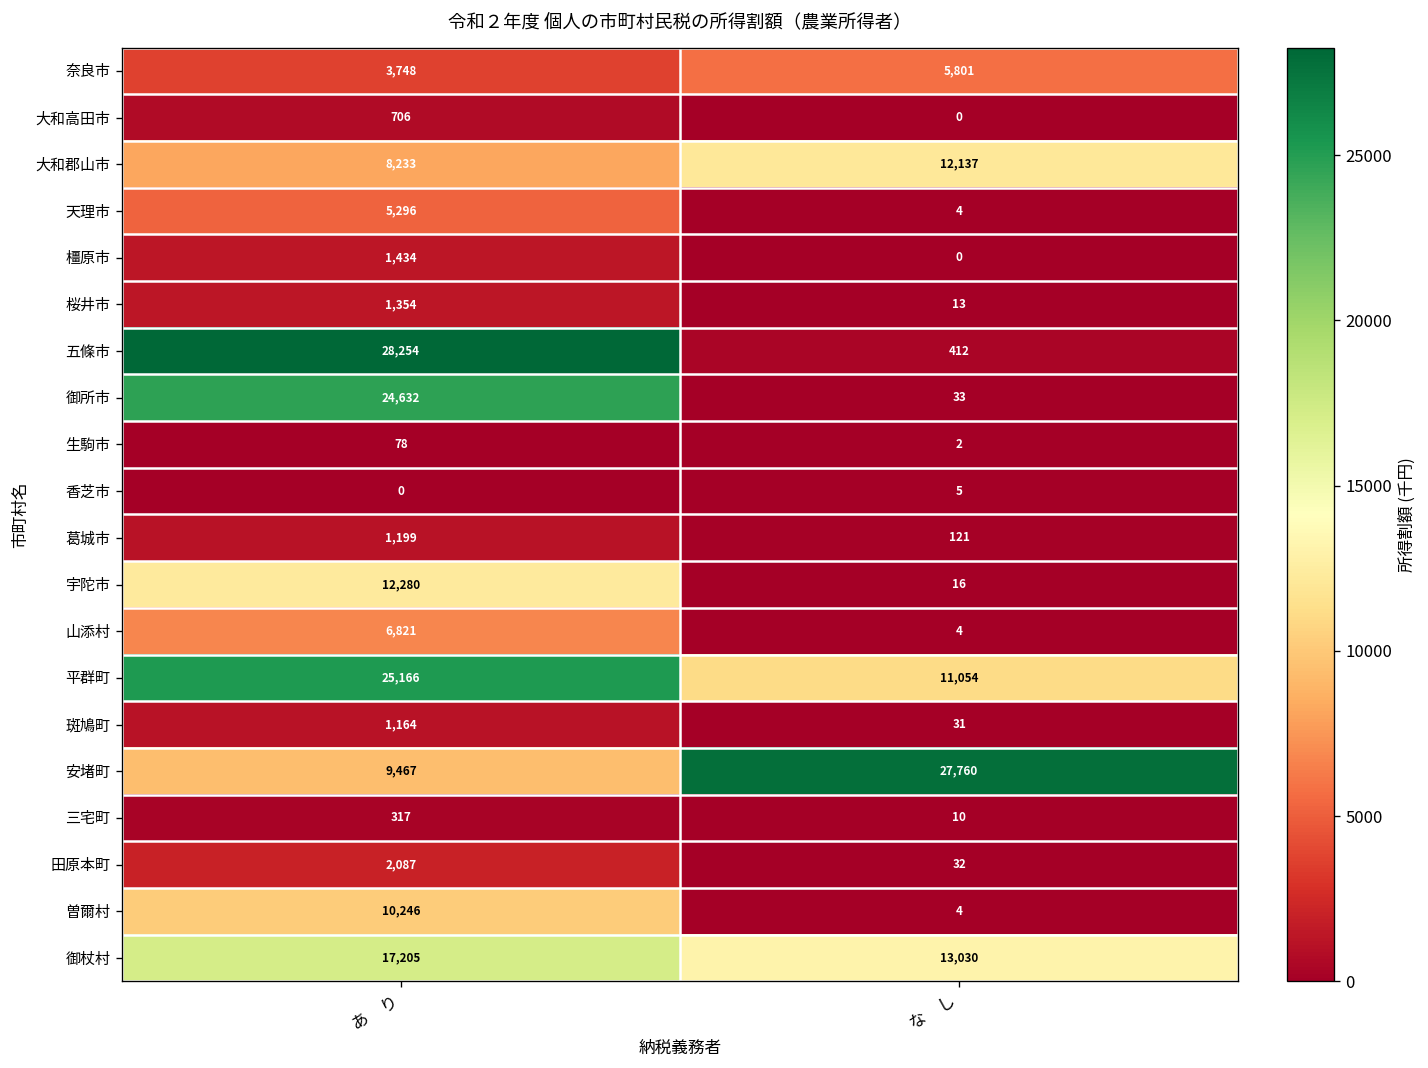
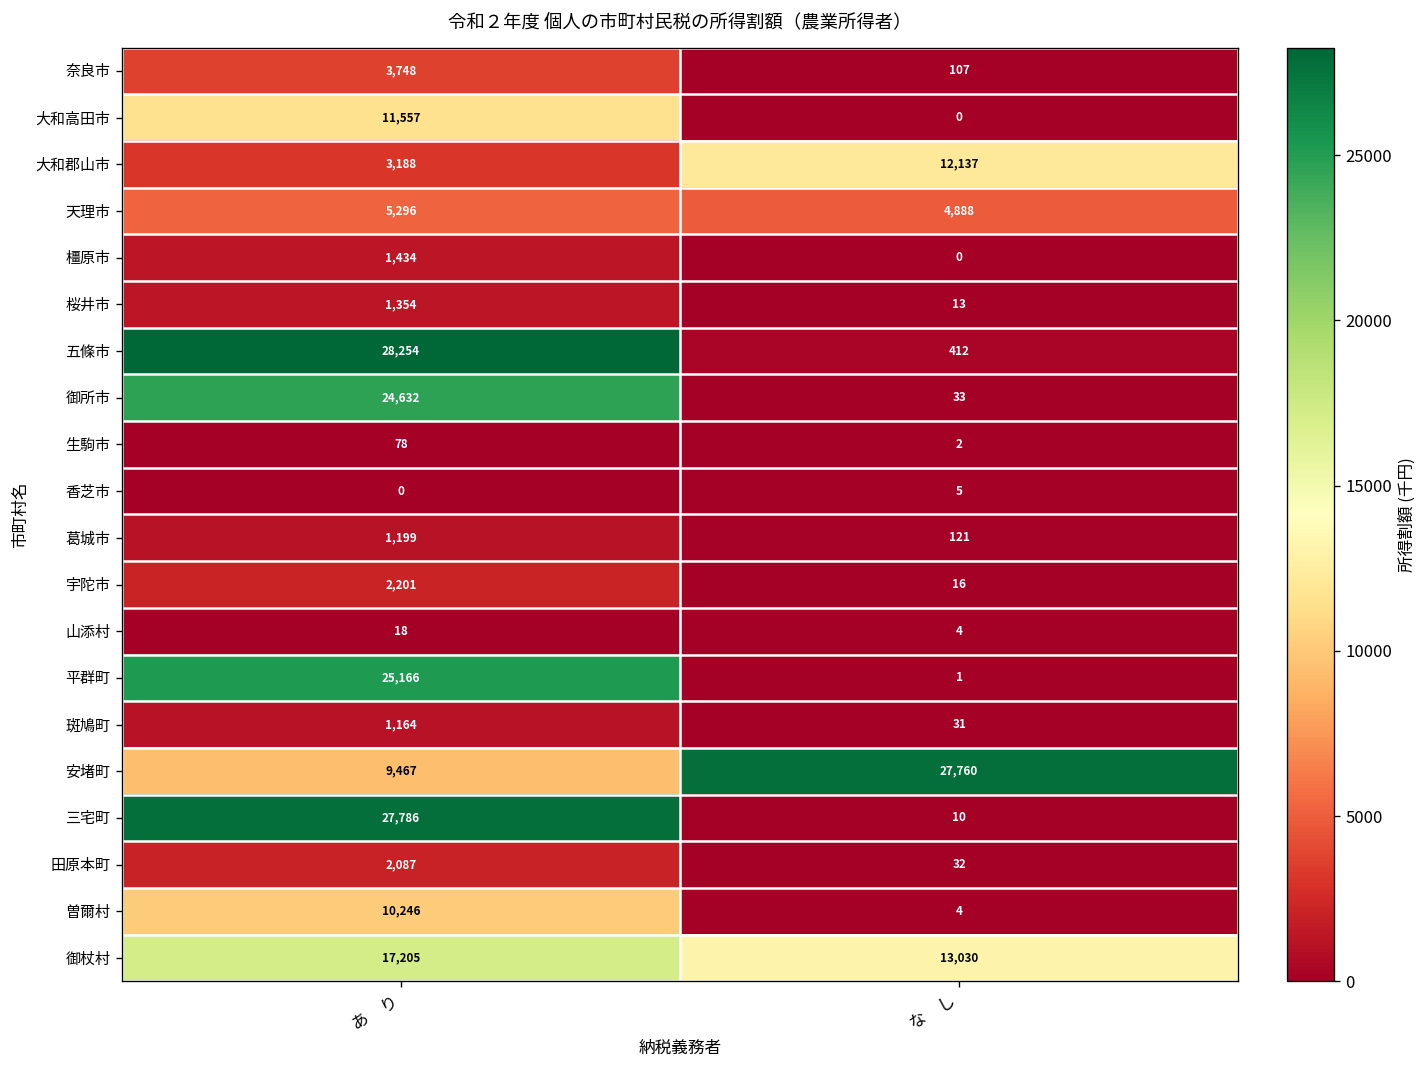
奈良市, な し: 5,801 -> 107
大和高田市, あ り: 706 -> 11,557
大和郡山市, あ り: 8,233 -> 3,188
天理市, な し: 4 -> 4,888
宇陀市, あ り: 12,280 -> 2,201
山添村, あ り: 6,821 -> 18
平群町, な し: 11,054 -> 1
三宅町, あ り: 317 -> 27,786
